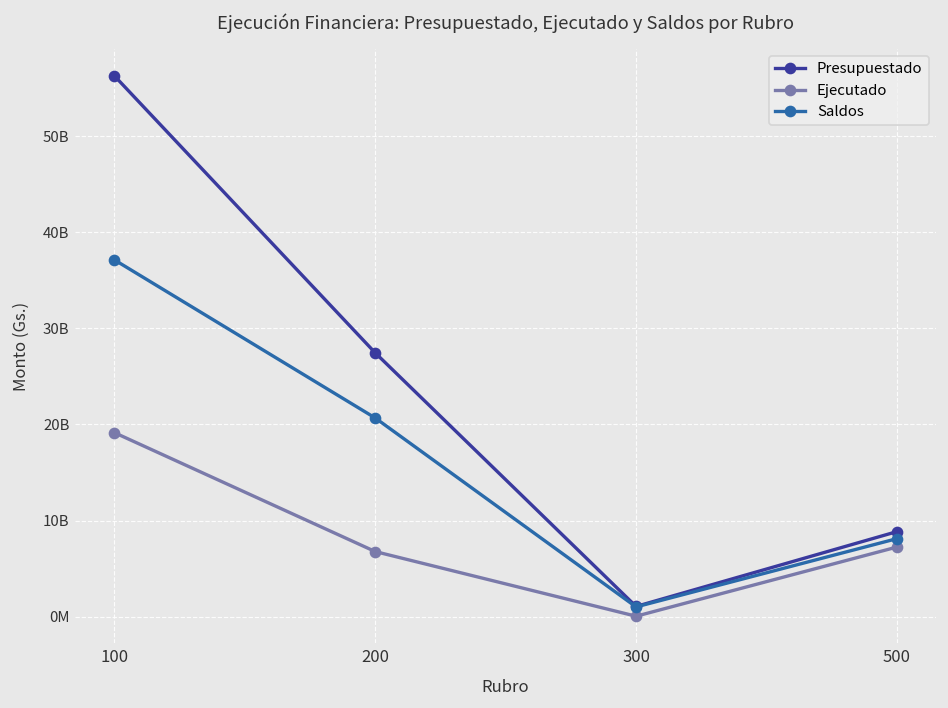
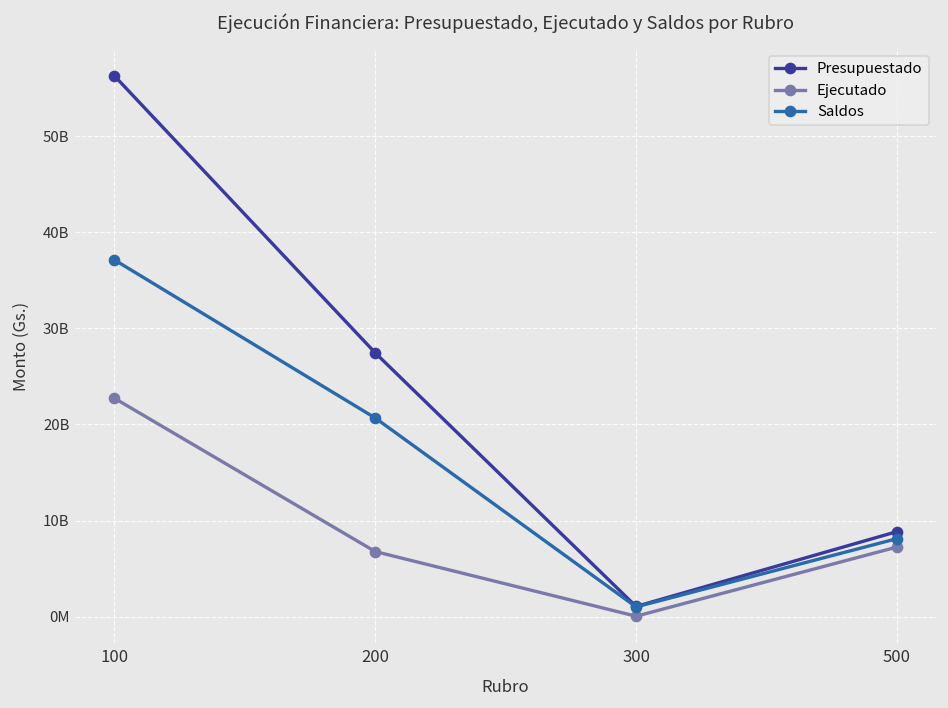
Ejecutado, 100: 19000000000 -> 23000000000
